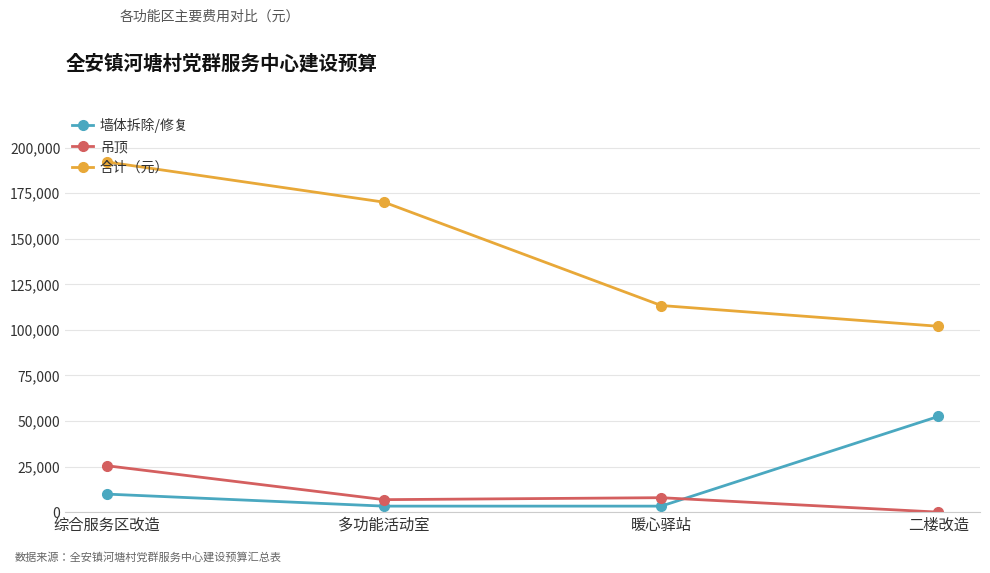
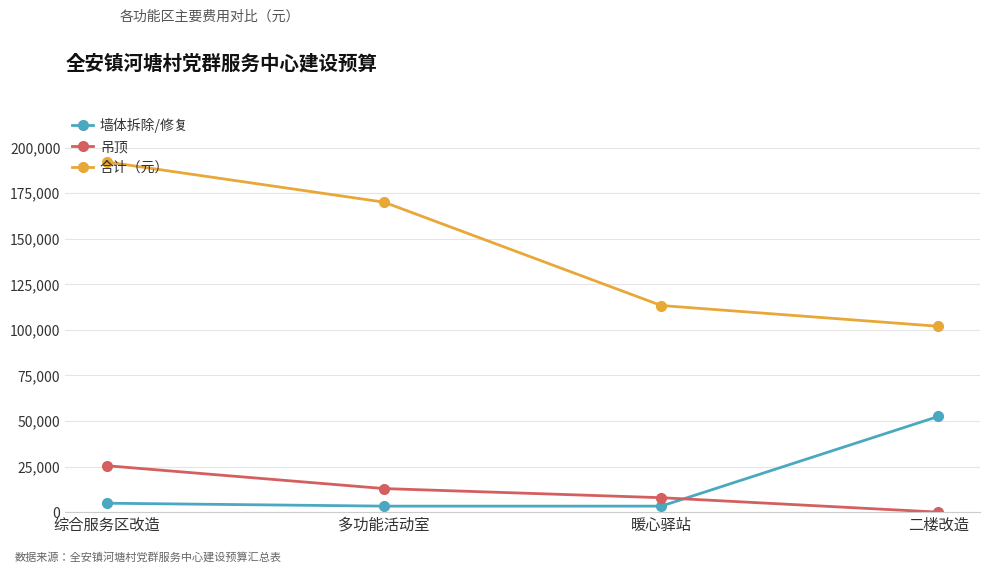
墙体拆除/修复, 综合服务区改造: 10,000 -> 5,000
吊顶, 多功能活动室: 7,000 -> 13,000
